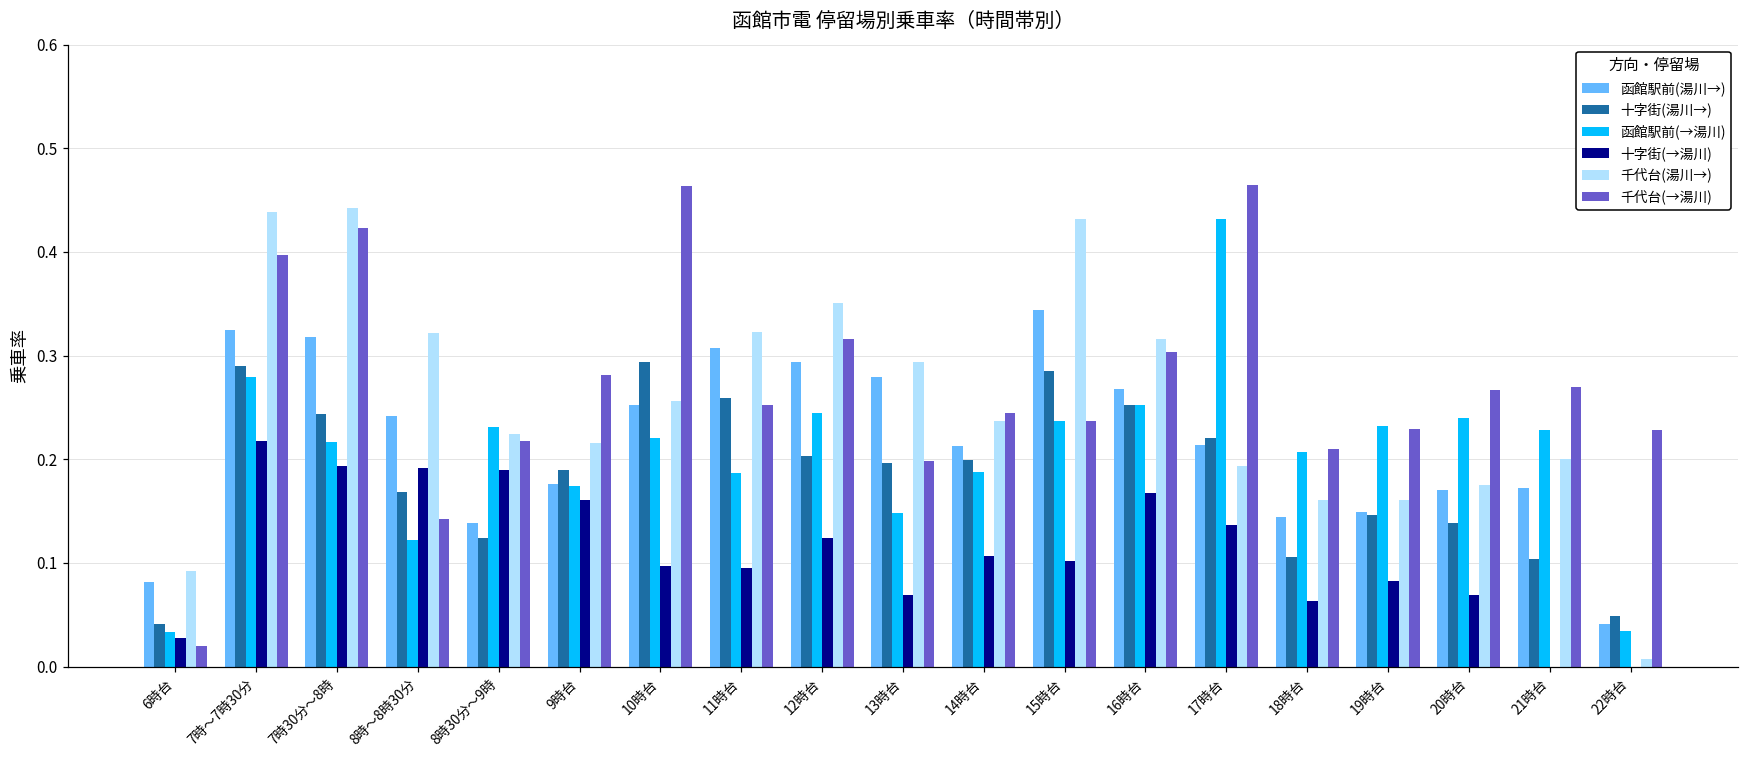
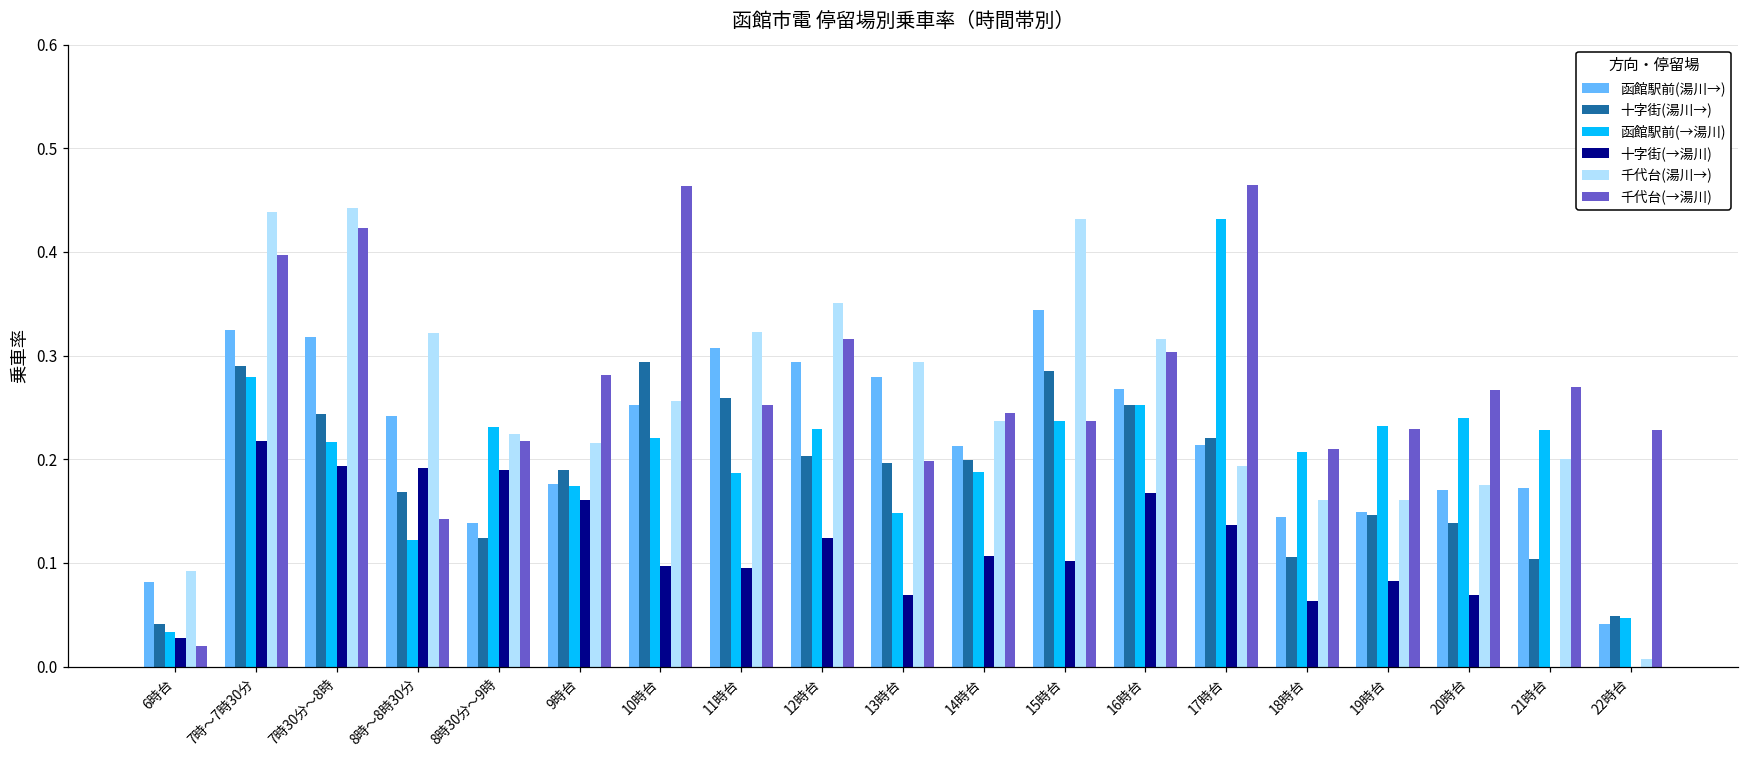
函館駅前(→湯川), 12時台: 0.24 -> 0.23
函館駅前(→湯川), 22時台: 0.03 -> 0.05
